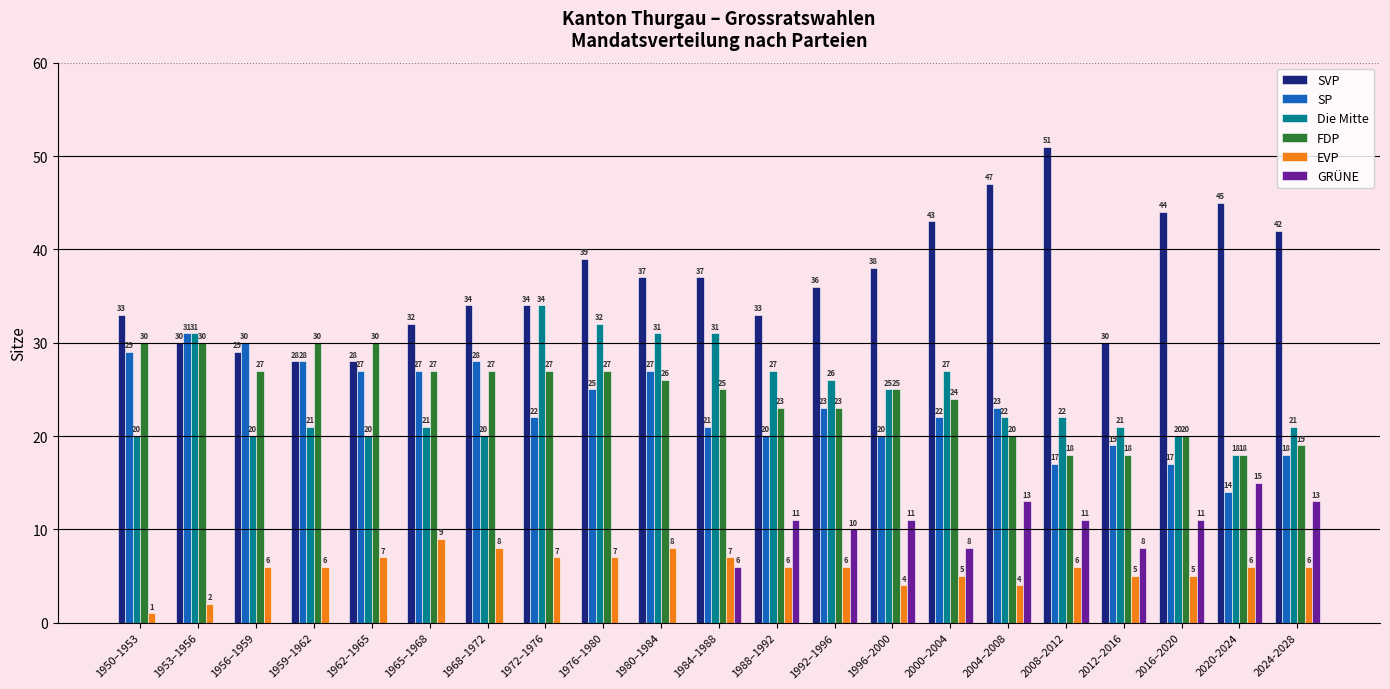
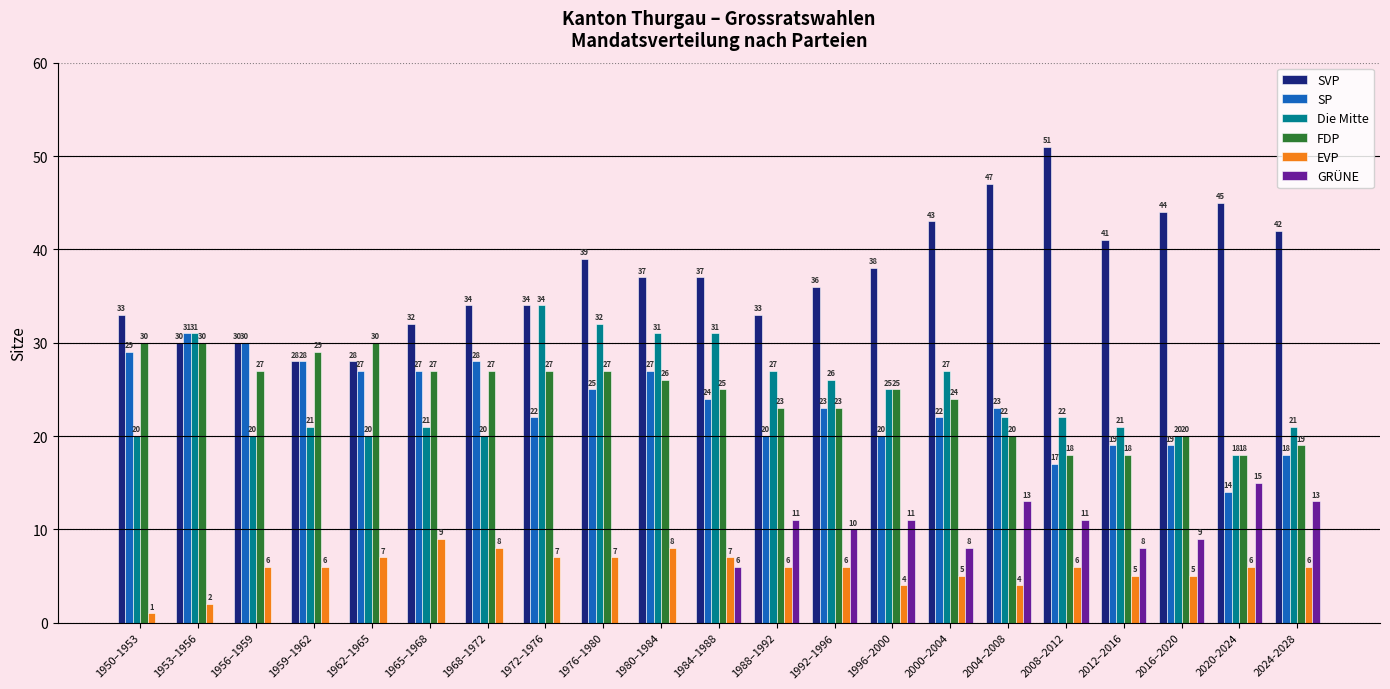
SVP, 1956–1959: 29 -> 30
FDP, 1959–1962: 30 -> 29
SP, 1984–1988: 21 -> 24
SVP, 2012–2016: 30 -> 41
SP, 2016–2020: 17 -> 19
GRÜNE, 2016–2020: 11 -> 9
